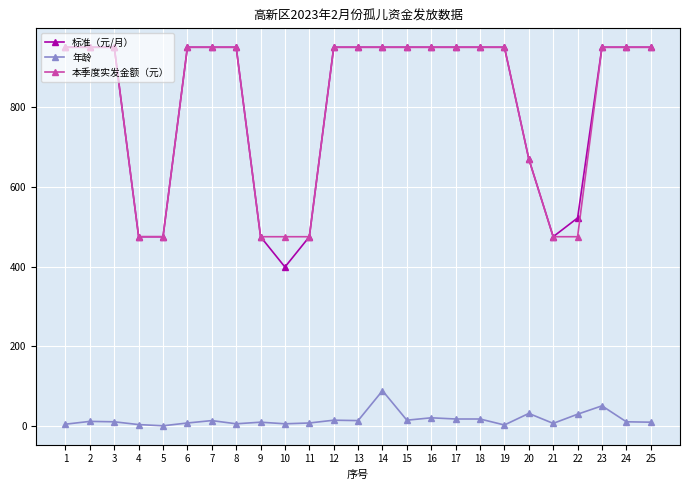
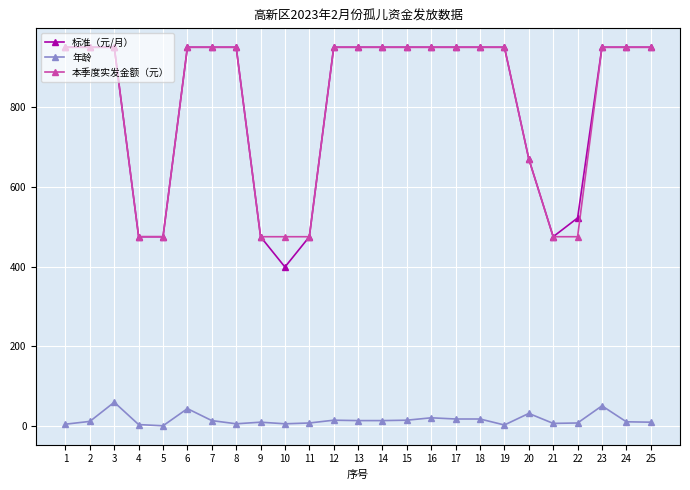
年龄, 3: 10 -> 60
年龄, 6: 10 -> 40
年龄, 14: 90 -> 10
年龄, 22: 30 -> 10
